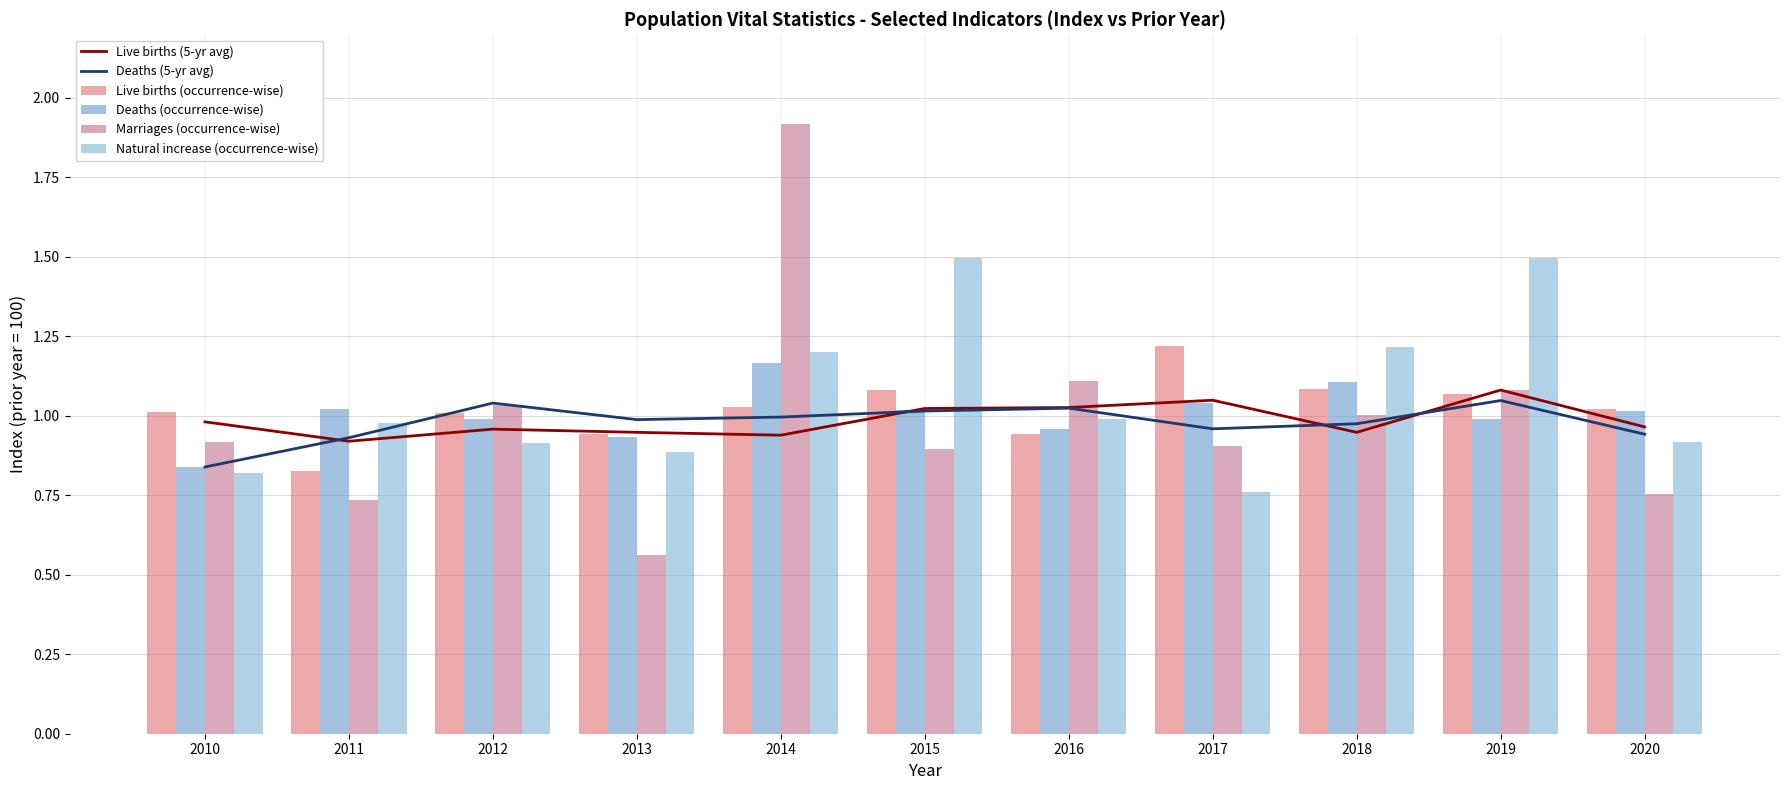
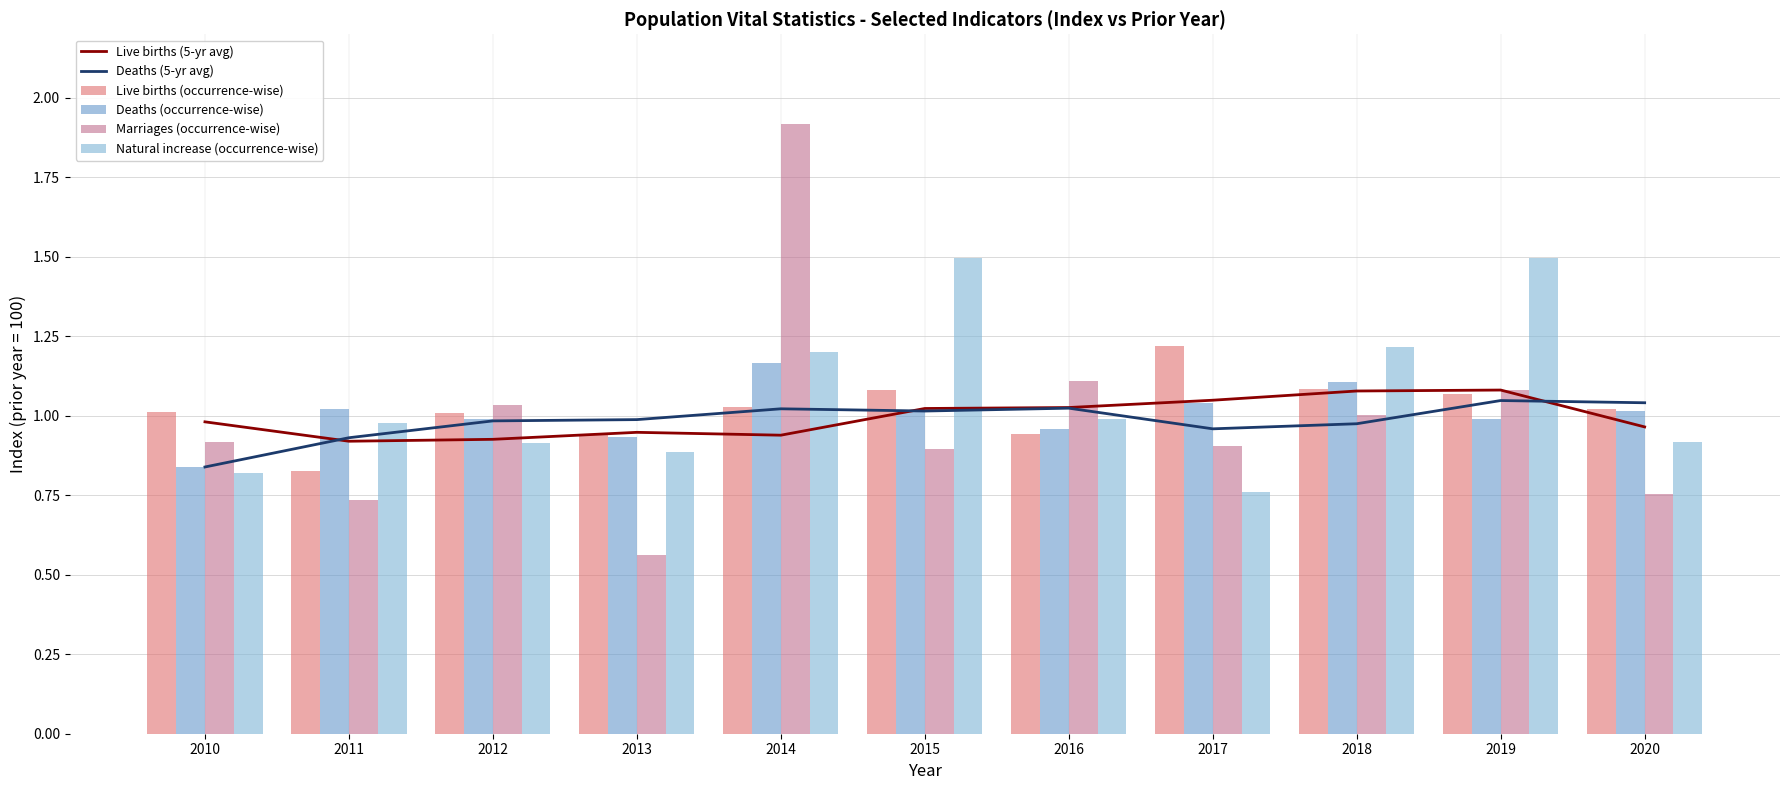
Live births (5-yr avg), 2012: 0.96 -> 0.93
Deaths (5-yr avg), 2012: 1.04 -> 0.98
Deaths (5-yr avg), 2014: 1.00 -> 1.02
Live births (5-yr avg), 2018: 0.95 -> 1.08
Deaths (5-yr avg), 2020: 0.94 -> 1.04
